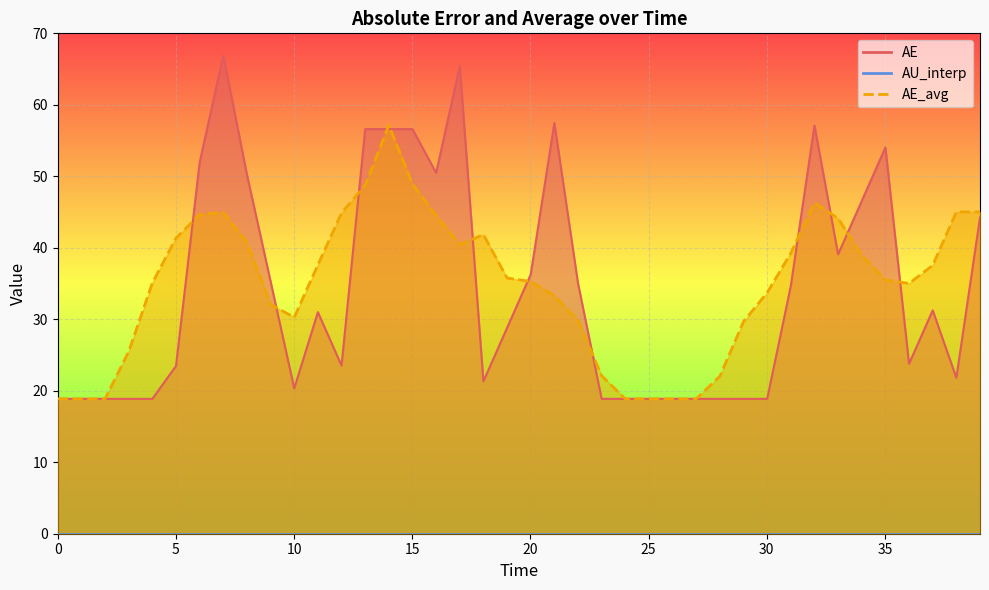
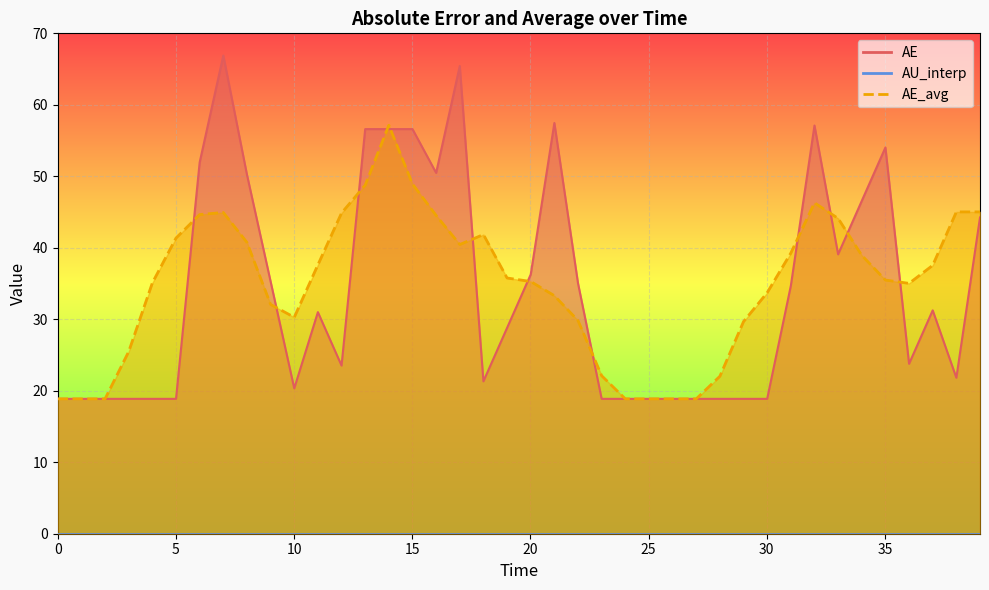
AE, 5: 23 -> 19
